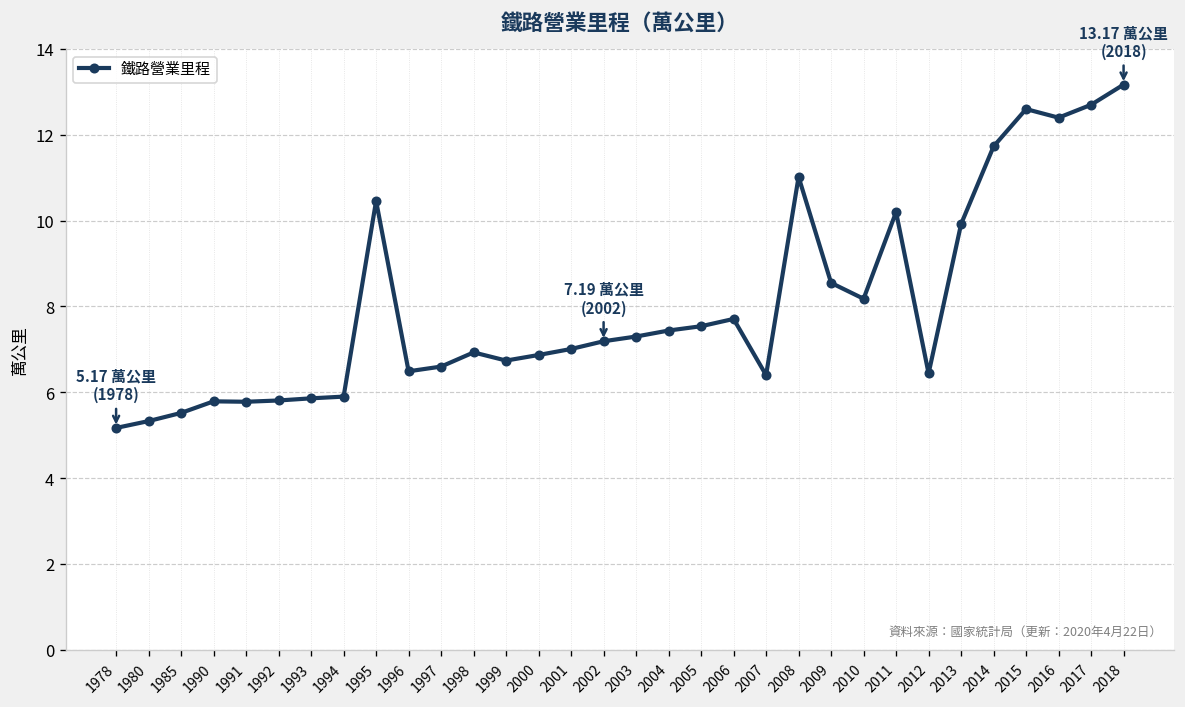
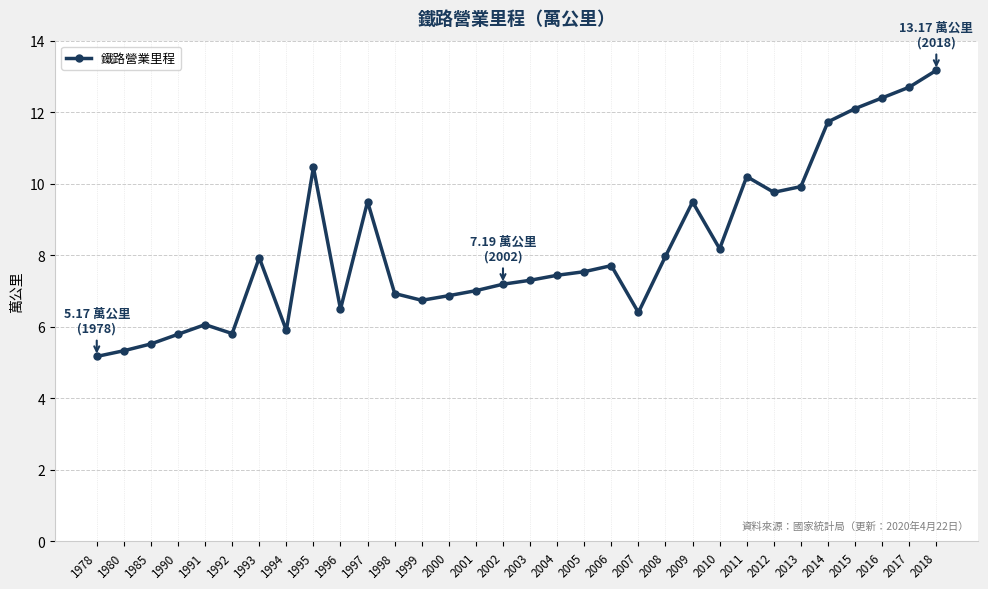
1991: 5.8 -> 6.1
1993: 5.9 -> 7.9
1997: 6.6 -> 9.5
2008: 11.0 -> 8.0
2009: 8.6 -> 9.5
2012: 6.4 -> 9.8
2015: 12.6 -> 12.1
